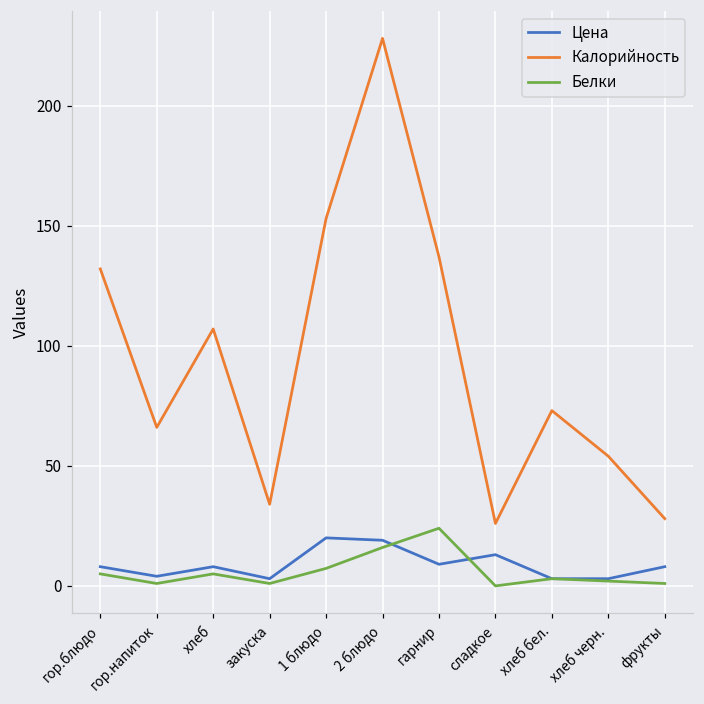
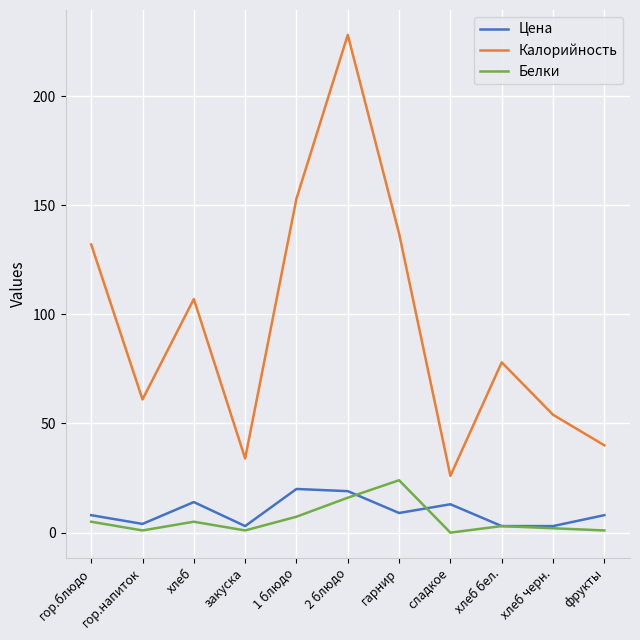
Калорийность, гор.напиток: 66 -> 61
Цена, хлеб: 8 -> 14
Калорийность, хлеб бел.: 73 -> 78
Калорийность, фрукты: 28 -> 40
